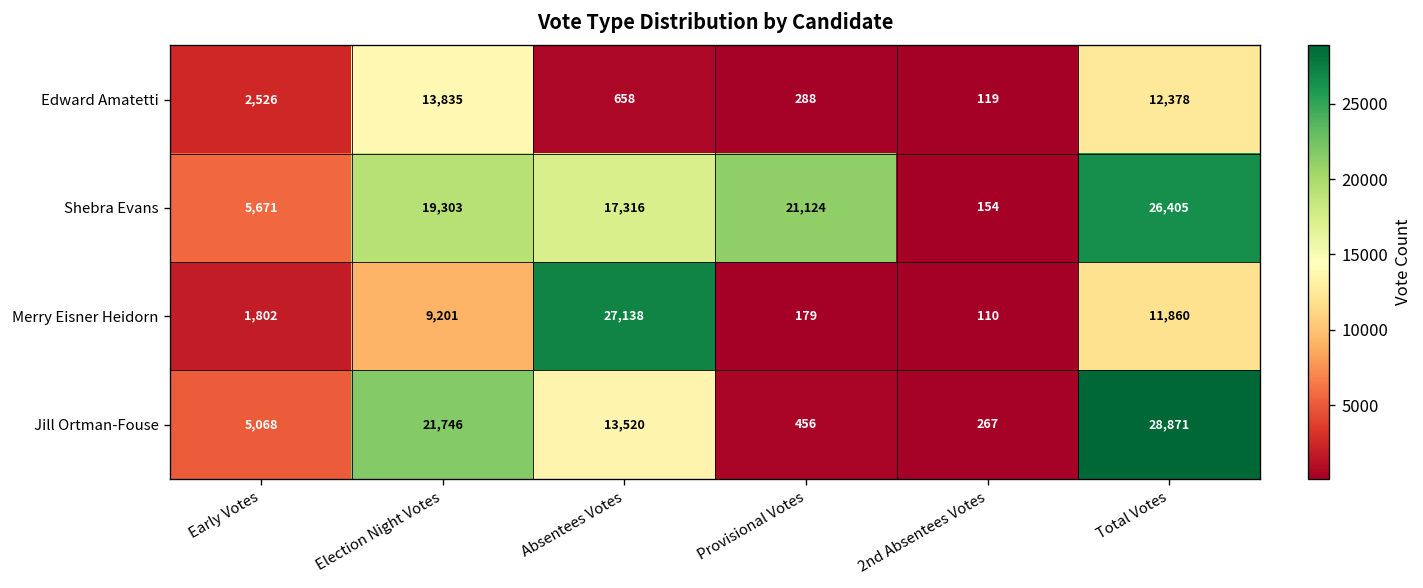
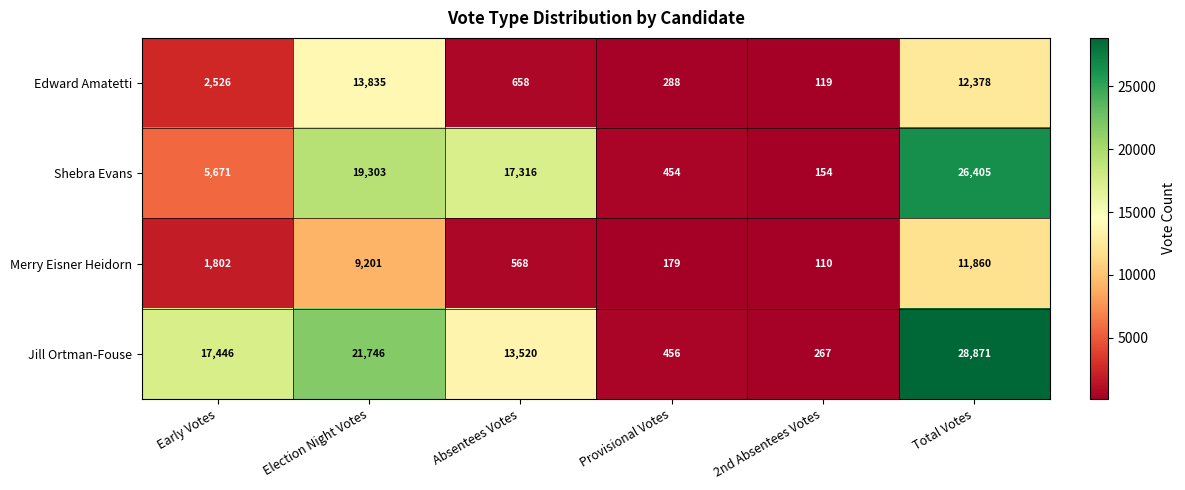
Shebra Evans, Provisional Votes: 21,124 -> 454
Merry Eisner Heidorn, Absentees Votes: 27,138 -> 568
Jill Ortman-Fouse, Early Votes: 5,068 -> 17,446
